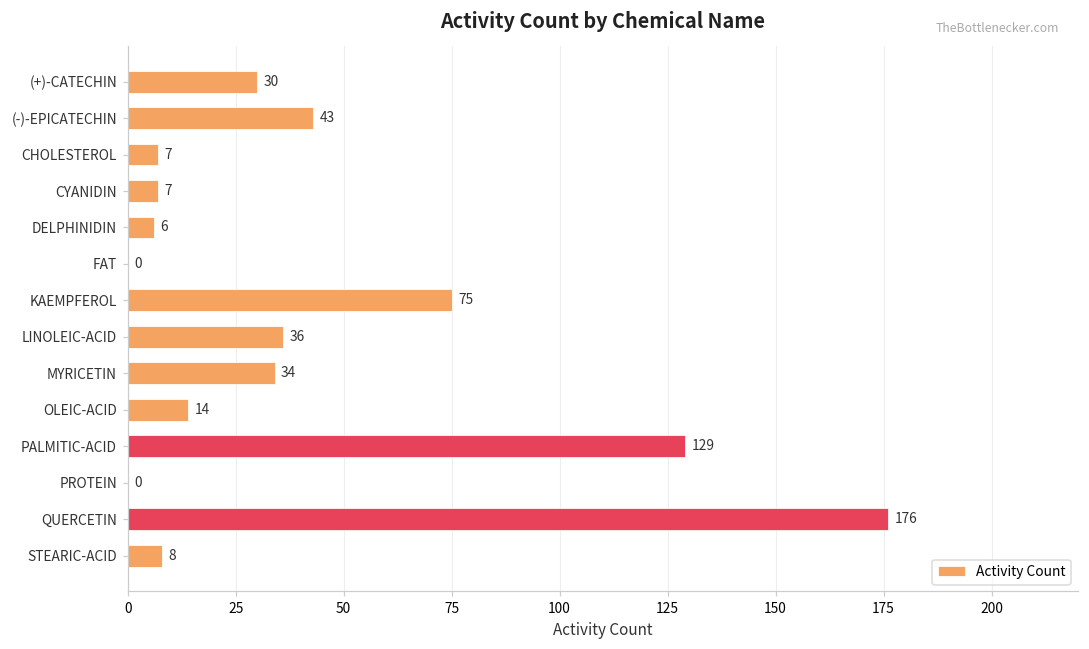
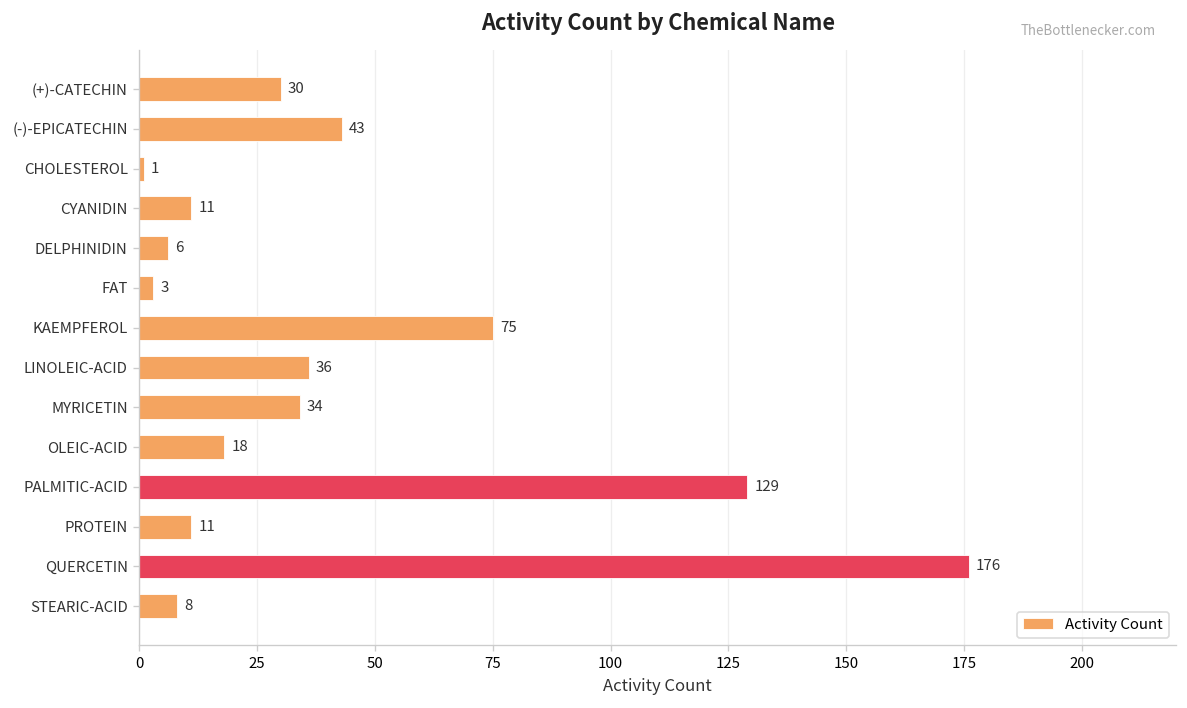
CHOLESTEROL: 7 -> 1
CYANIDIN: 7 -> 11
FAT: 0 -> 3
OLEIC-ACID: 14 -> 18
PROTEIN: 0 -> 11
